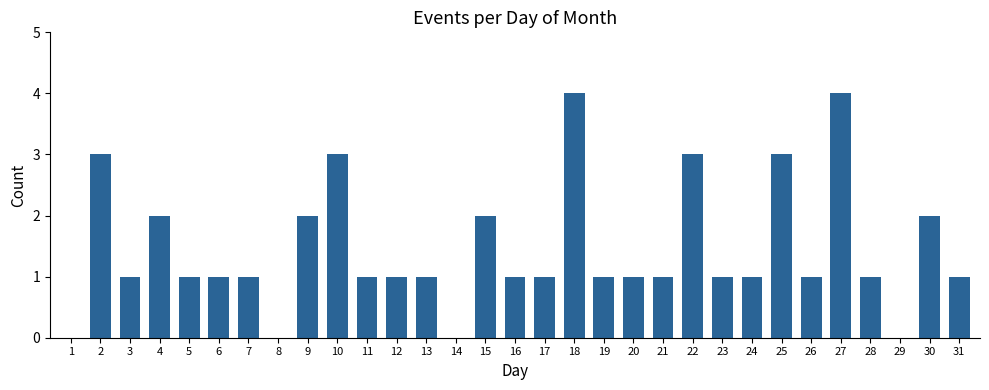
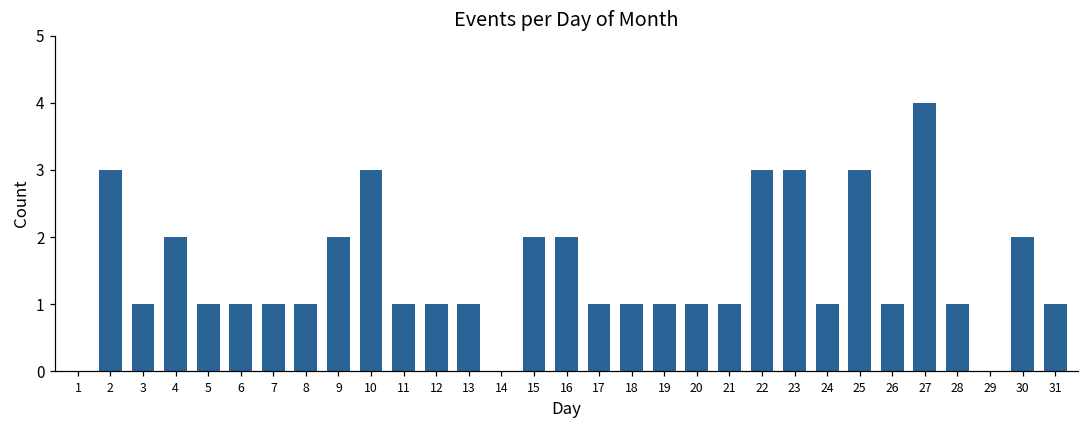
8: 0 -> 1
16: 1 -> 2
18: 4 -> 1
23: 1 -> 3
